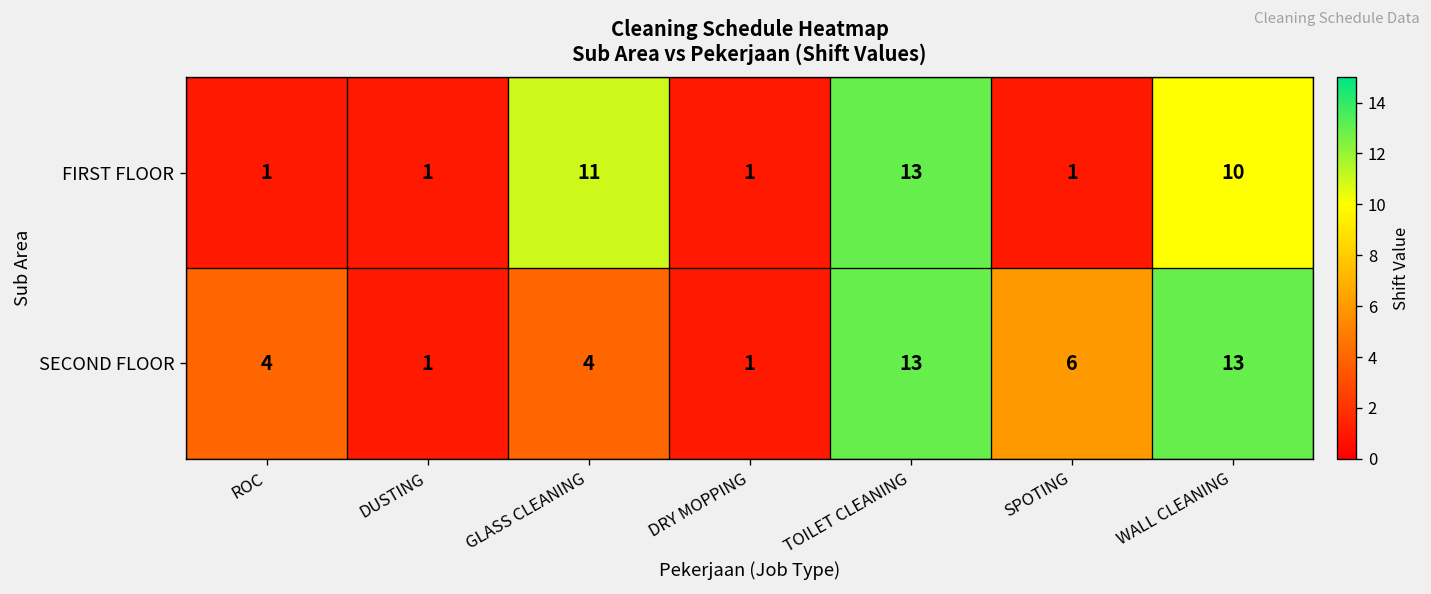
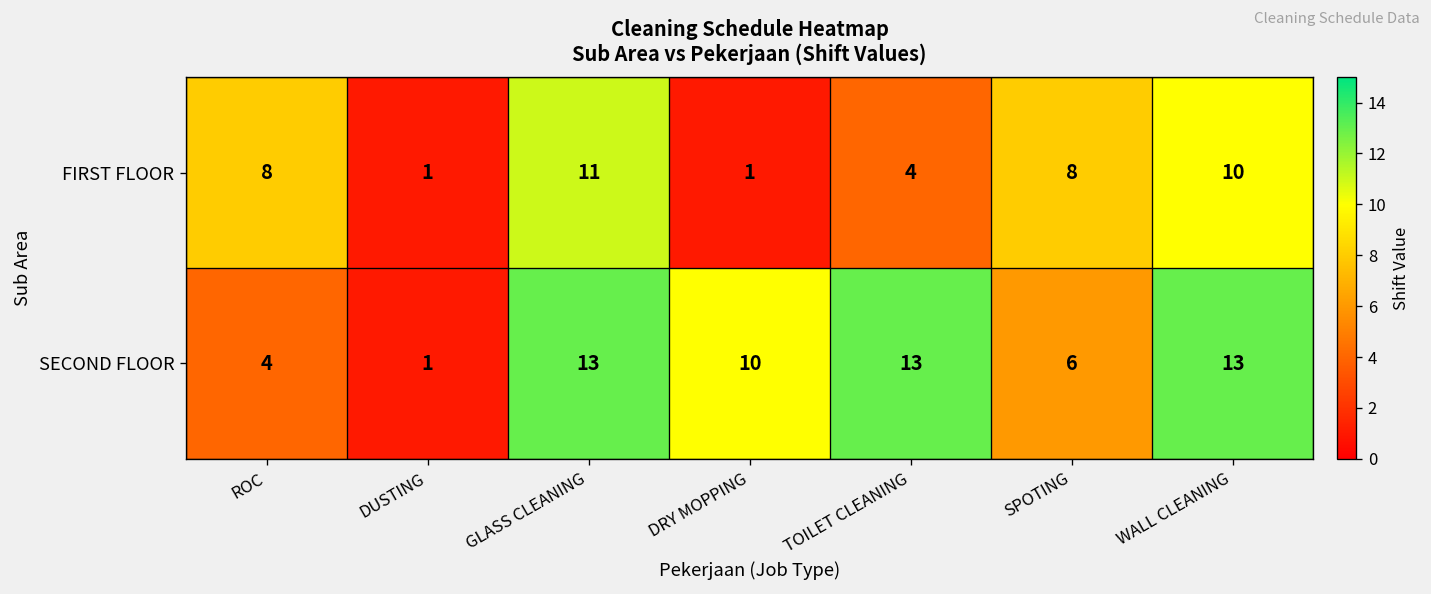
FIRST FLOOR, ROC: 1 -> 8
FIRST FLOOR, TOILET CLEANING: 13 -> 4
FIRST FLOOR, SPOTING: 1 -> 8
SECOND FLOOR, GLASS CLEANING: 4 -> 13
SECOND FLOOR, DRY MOPPING: 1 -> 10
